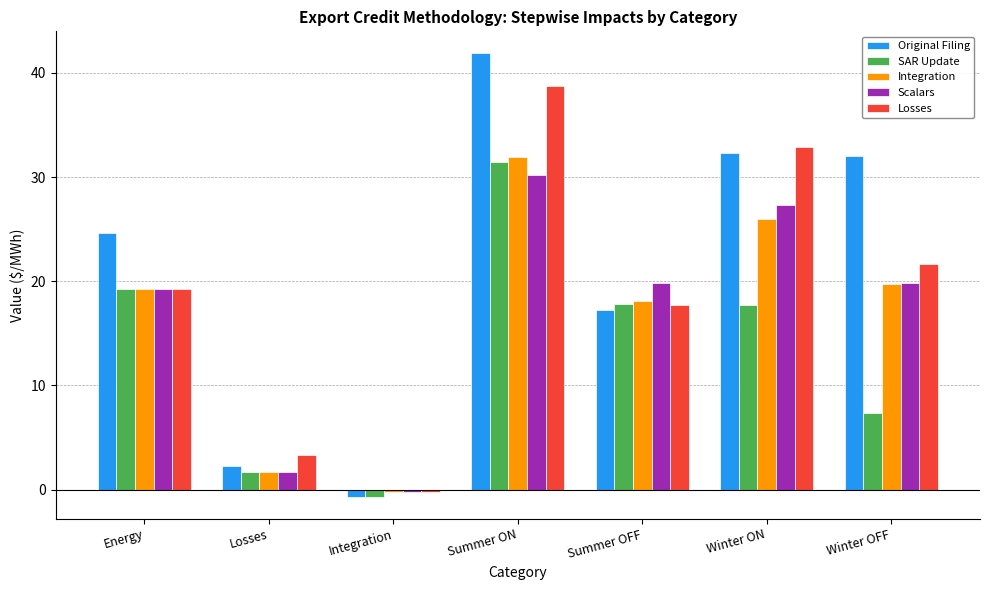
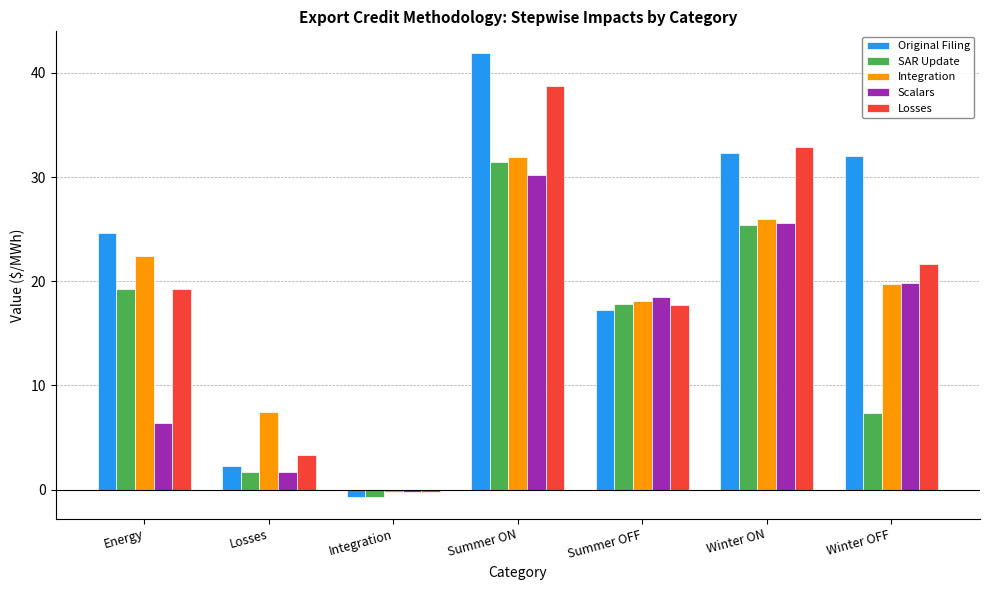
Integration, Energy: 19.2 -> 22.4
Scalars, Energy: 19.2 -> 6.4
Integration, Losses: 1.7 -> 7.5
Scalars, Summer OFF: 19.8 -> 18.5
SAR Update, Winter ON: 17.7 -> 25.4
Scalars, Winter ON: 27.4 -> 25.6
